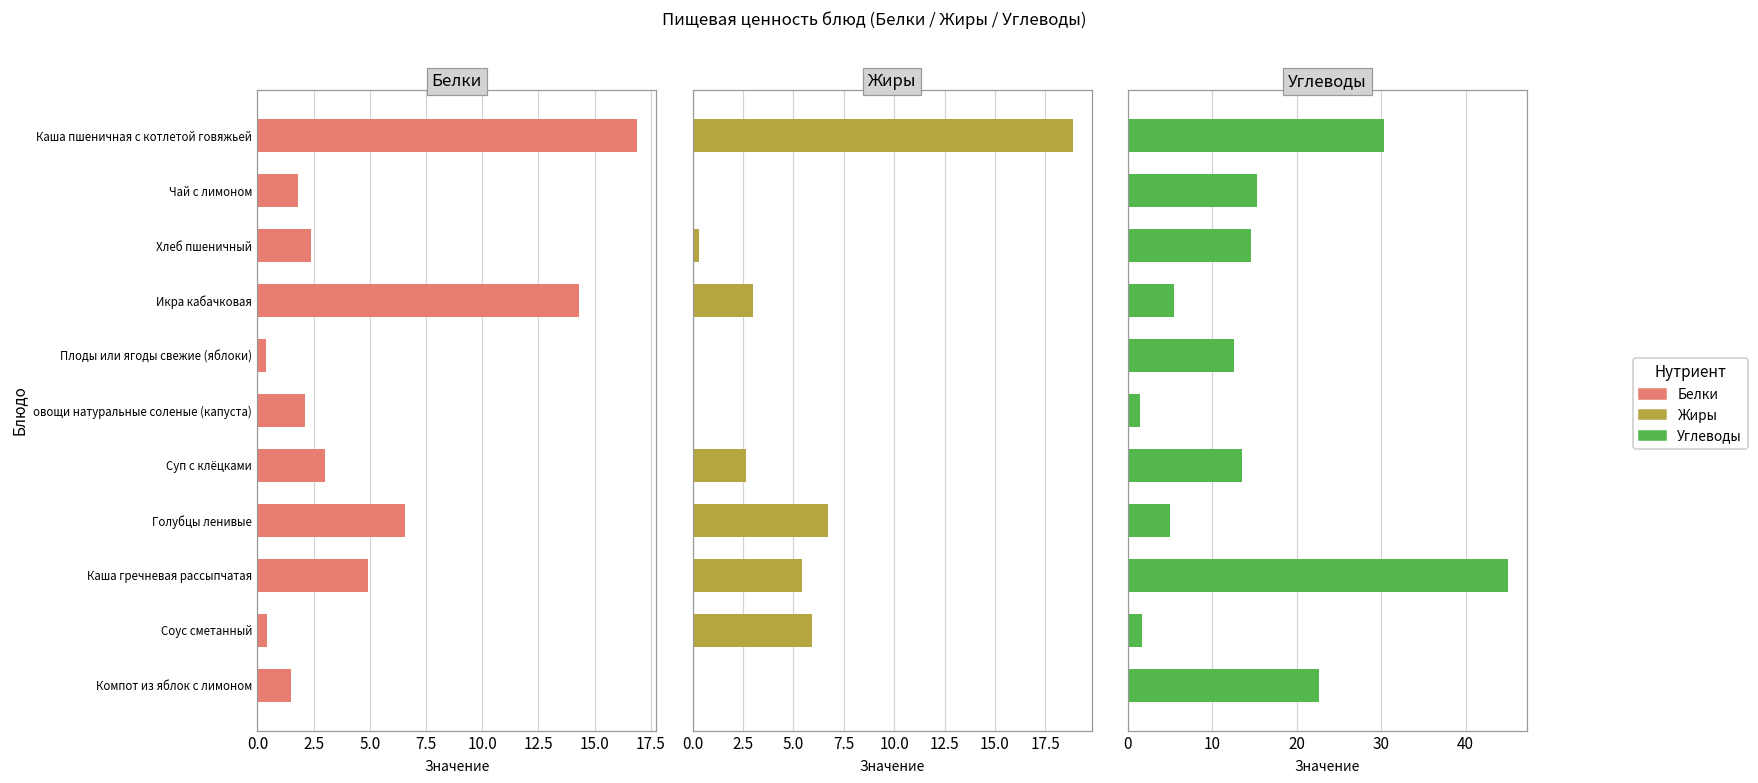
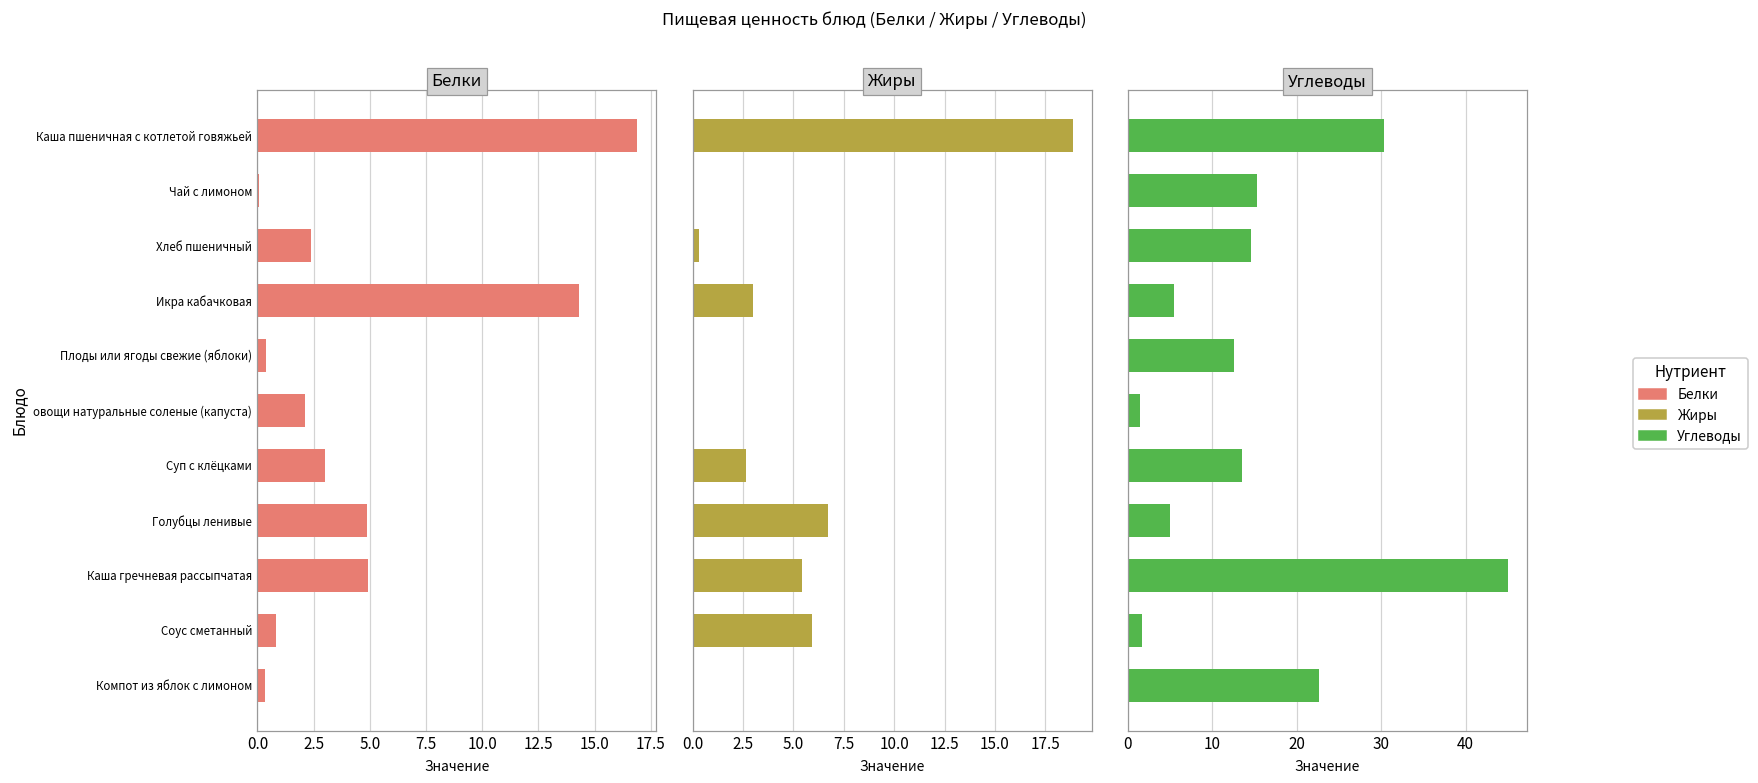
Белки, Чай с лимоном: 1.8 -> 0.1
Белки, Голубцы ленивые: 6.6 -> 4.9
Белки, Соус сметанный: 0.4 -> 0.8
Белки, Компот из яблок с лимоном: 1.5 -> 0.3
